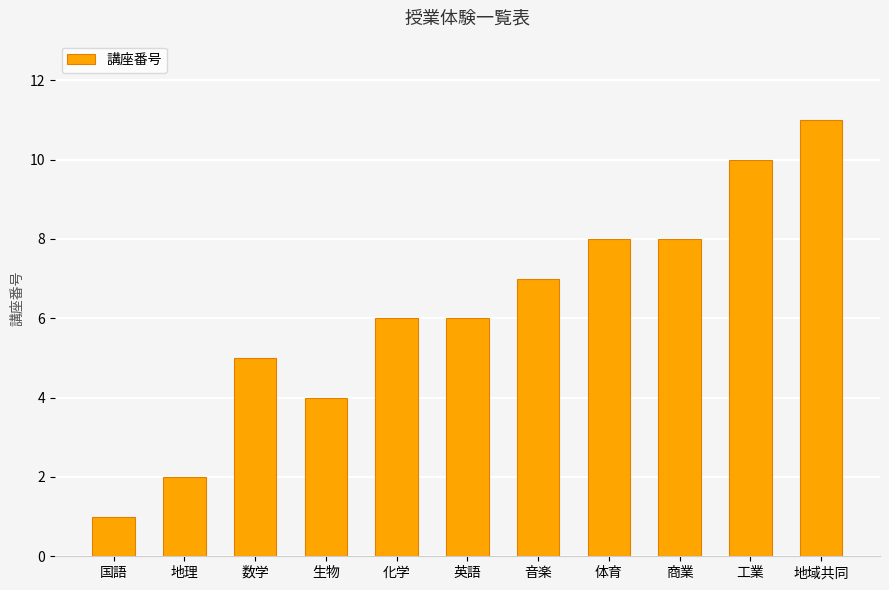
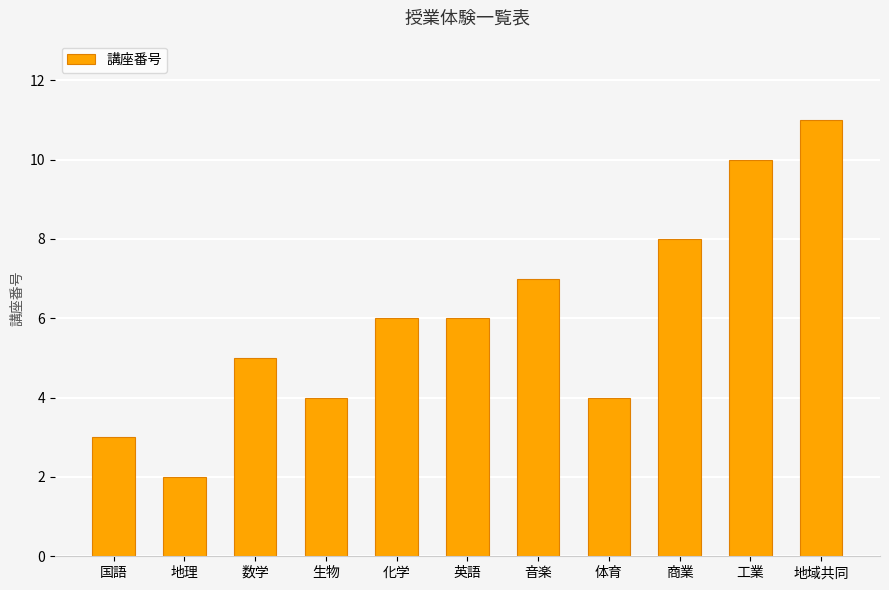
国語: 1 -> 3
体育: 8 -> 4
